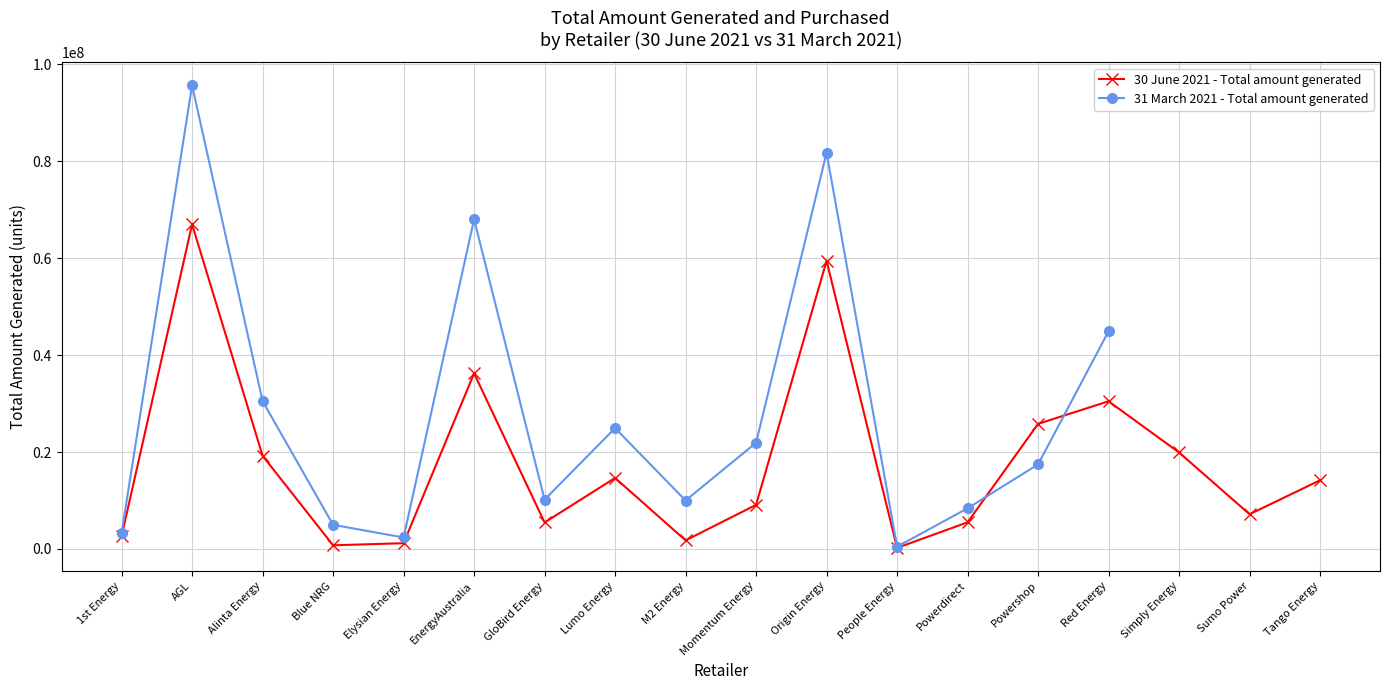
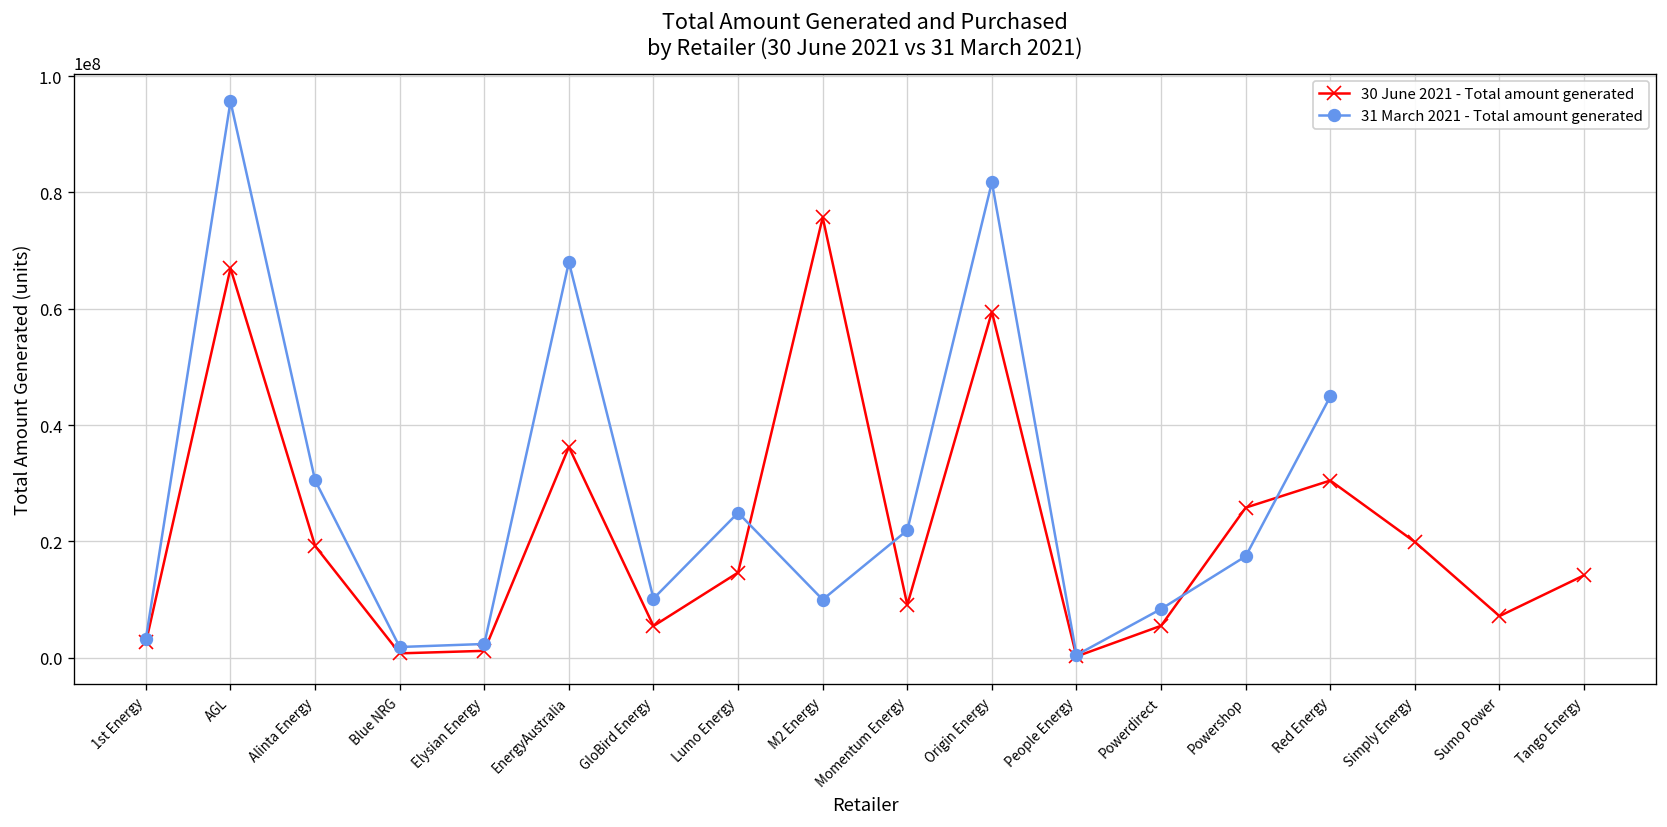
31 March 2021 - Total amount generated, Blue NRG: 5000000 -> 2000000
30 June 2021 - Total amount generated, M2 Energy: 2000000 -> 76000000
